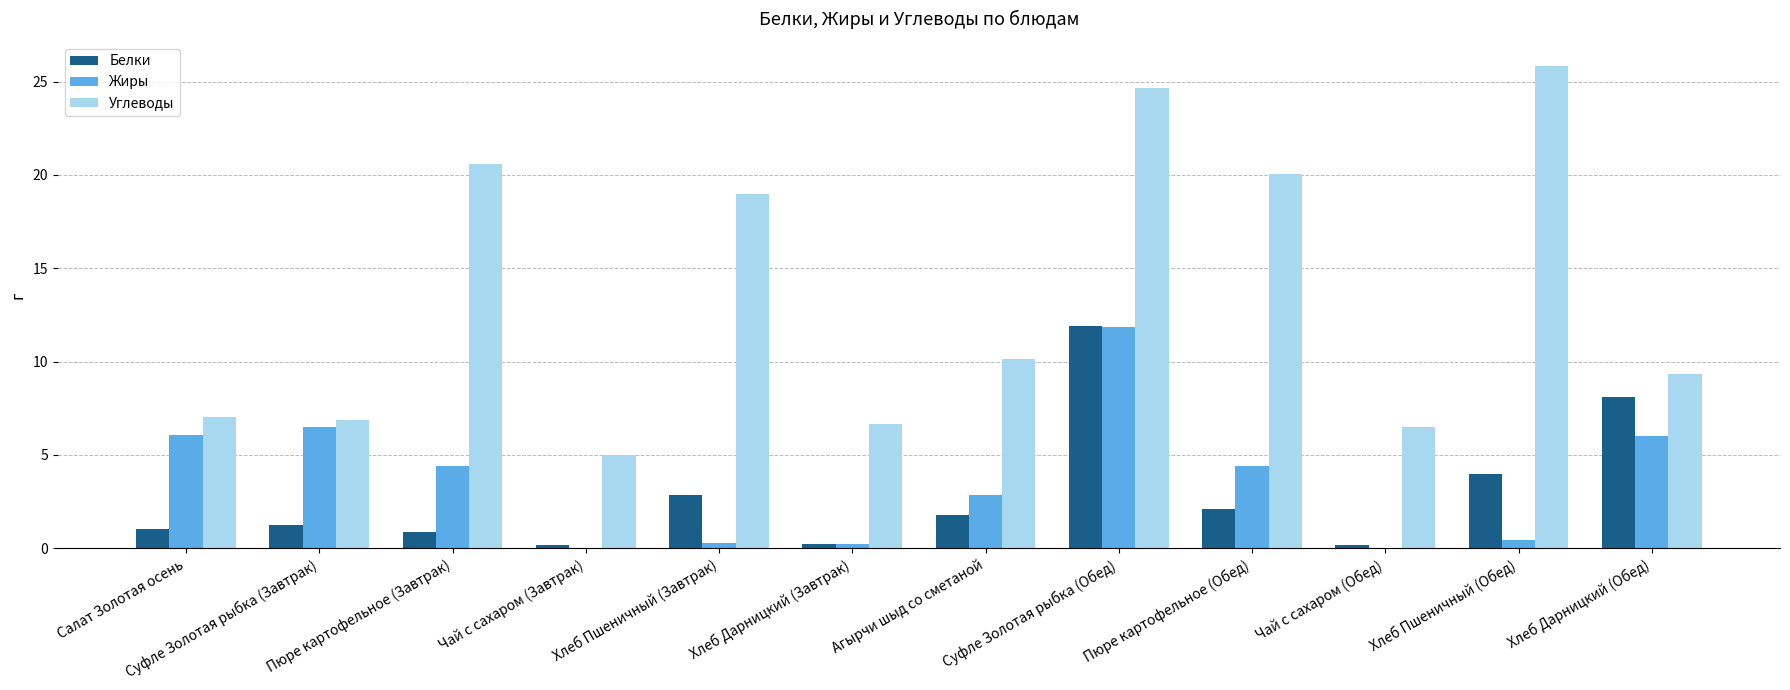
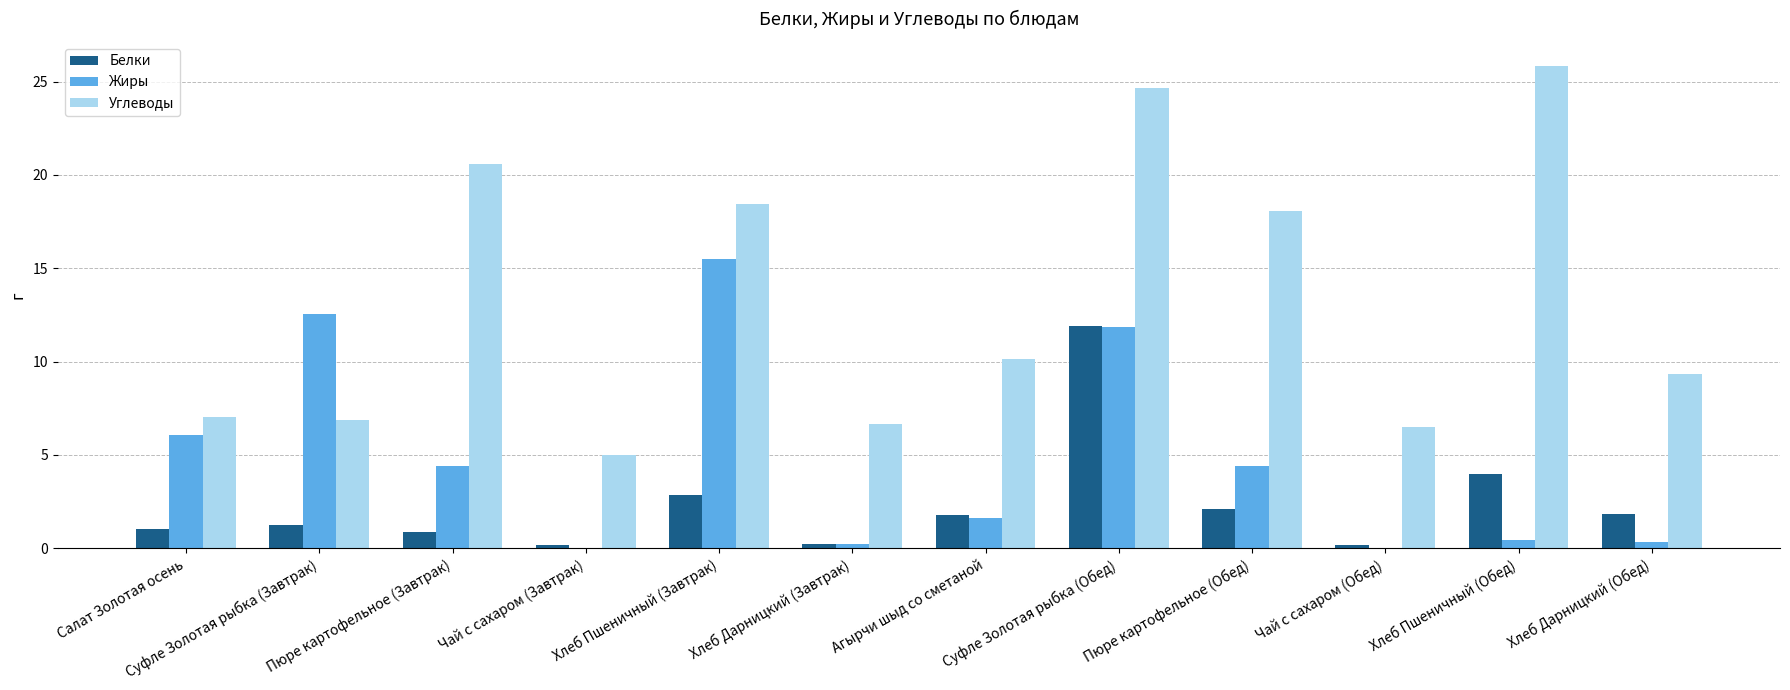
Жиры, Суфле Золотая рыбка (Завтрак): 6.5 -> 12.5
Жиры, Хлеб Пшеничный (Завтрак): 0.3 -> 15.5
Углеводы, Хлеб Пшеничный (Завтрак): 19.0 -> 18.5
Жиры, Агырчи шыд со сметаной: 2.9 -> 1.6
Углеводы, Пюре картофельное (Обед): 20.1 -> 18.1
Белки, Хлеб Дарницкий (Обед): 8.1 -> 1.9
Жиры, Хлеб Дарницкий (Обед): 6.0 -> 0.3
